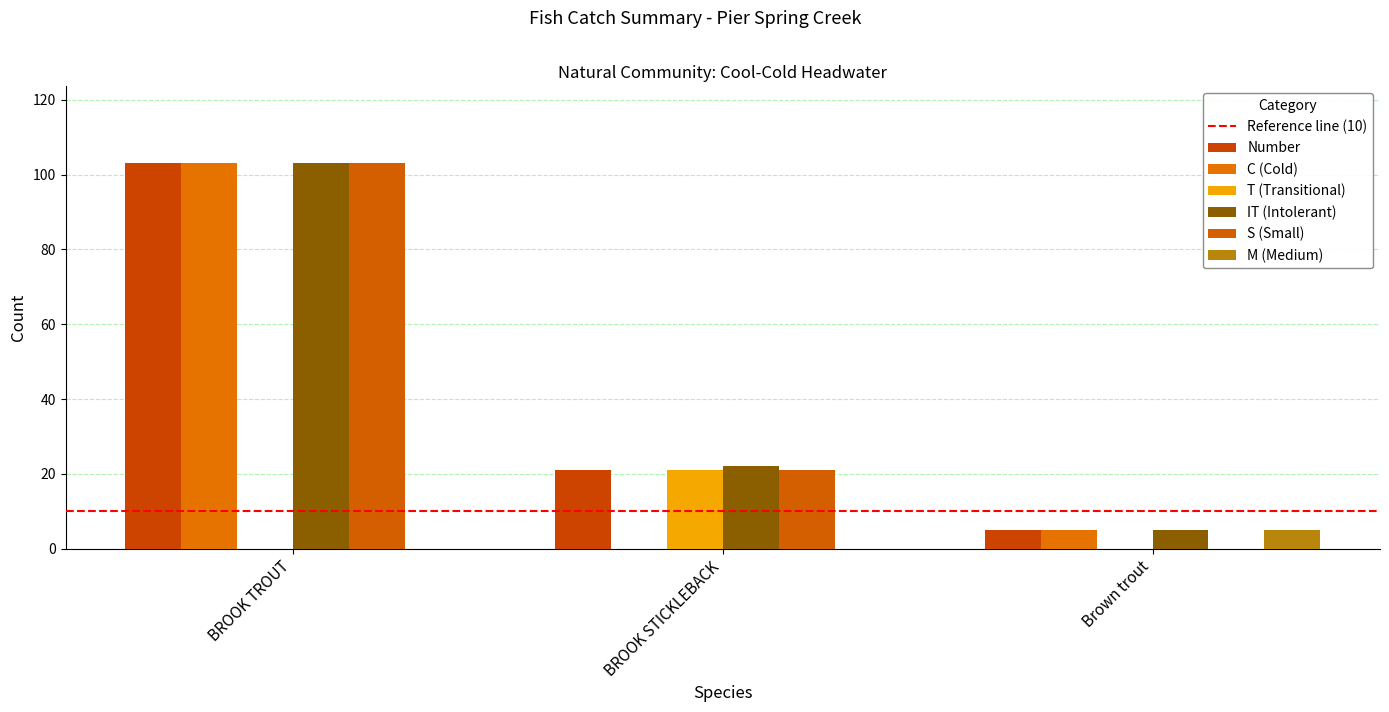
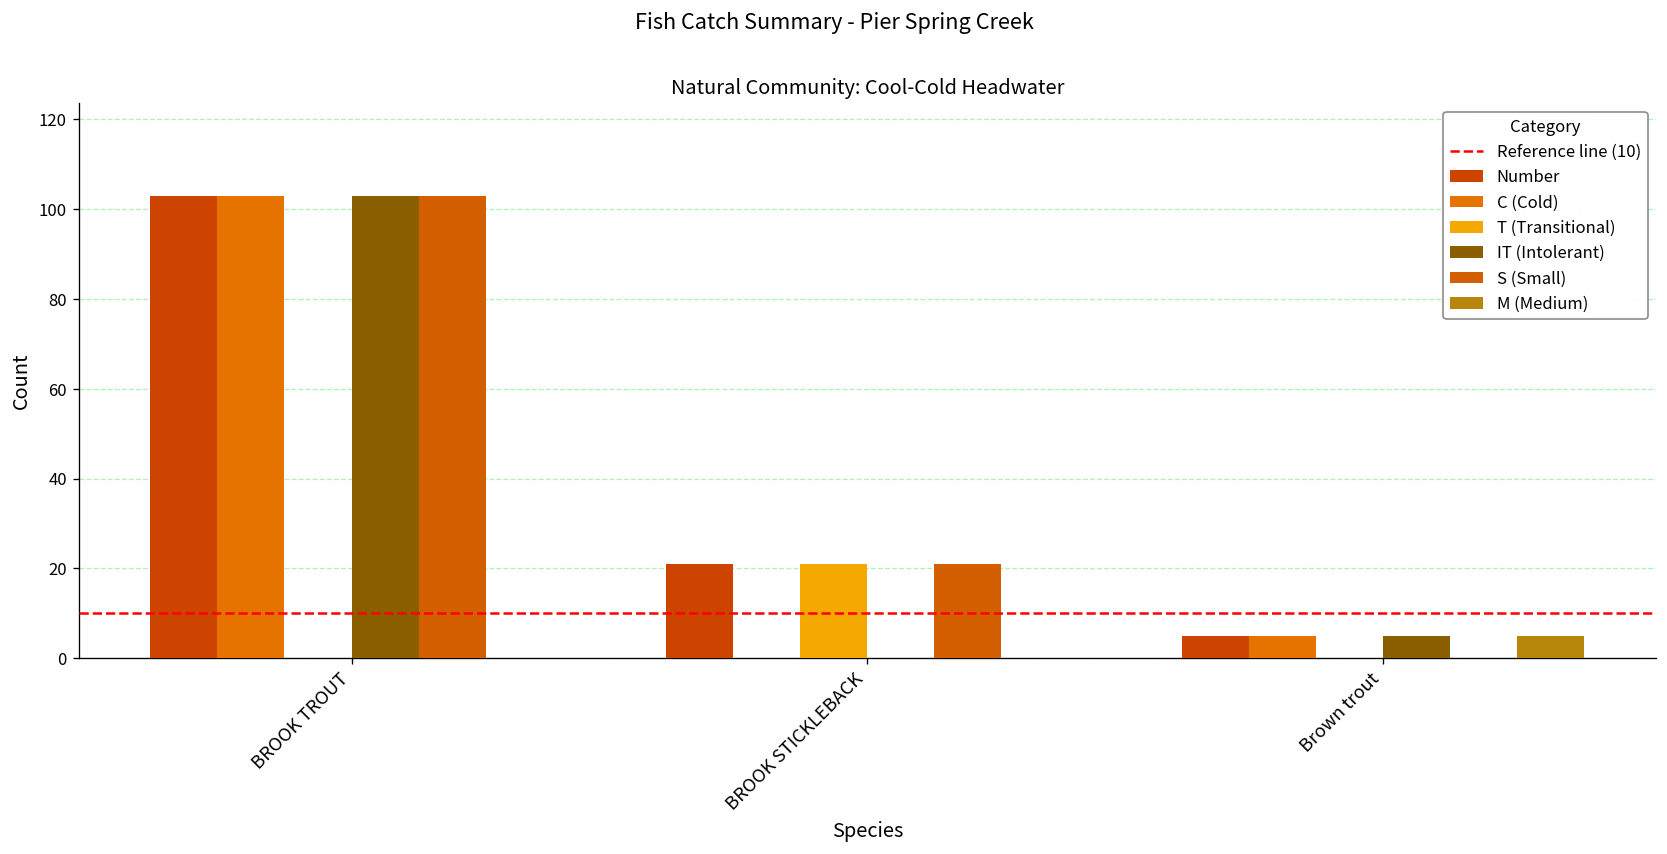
IT (Intolerant), BROOK STICKLEBACK: 22 -> 0
